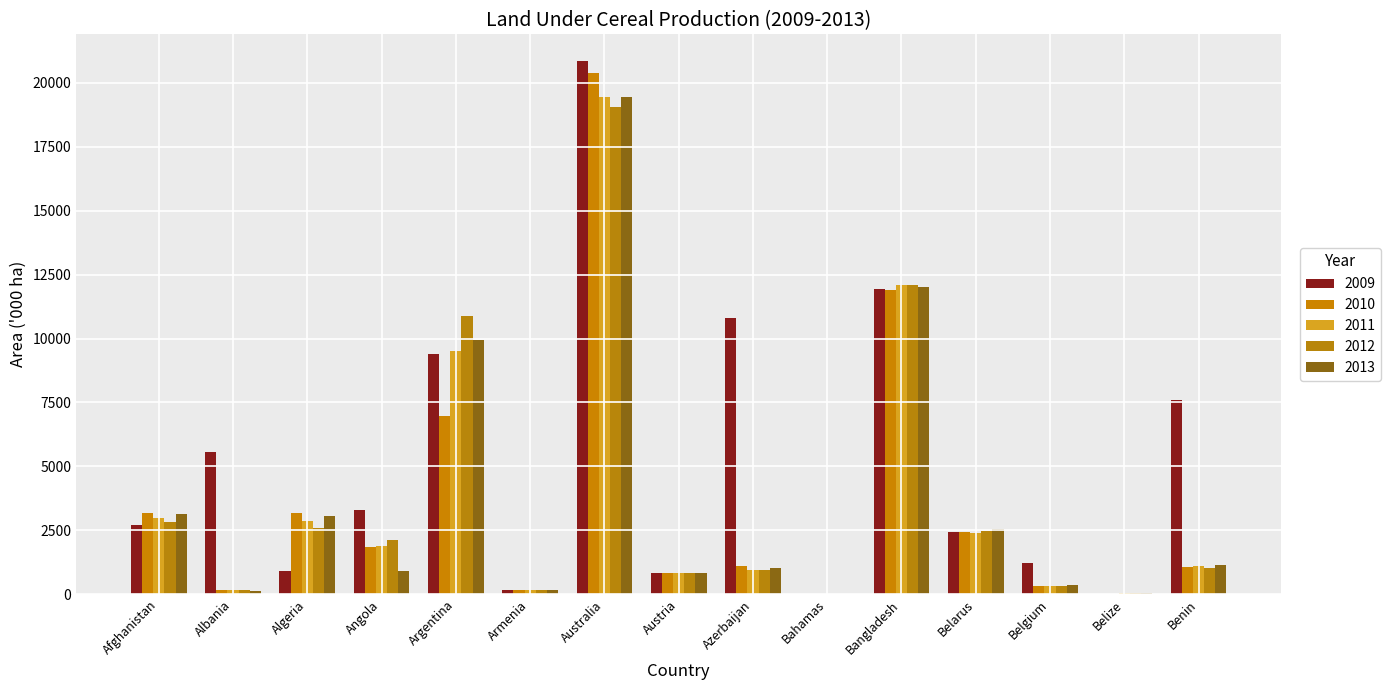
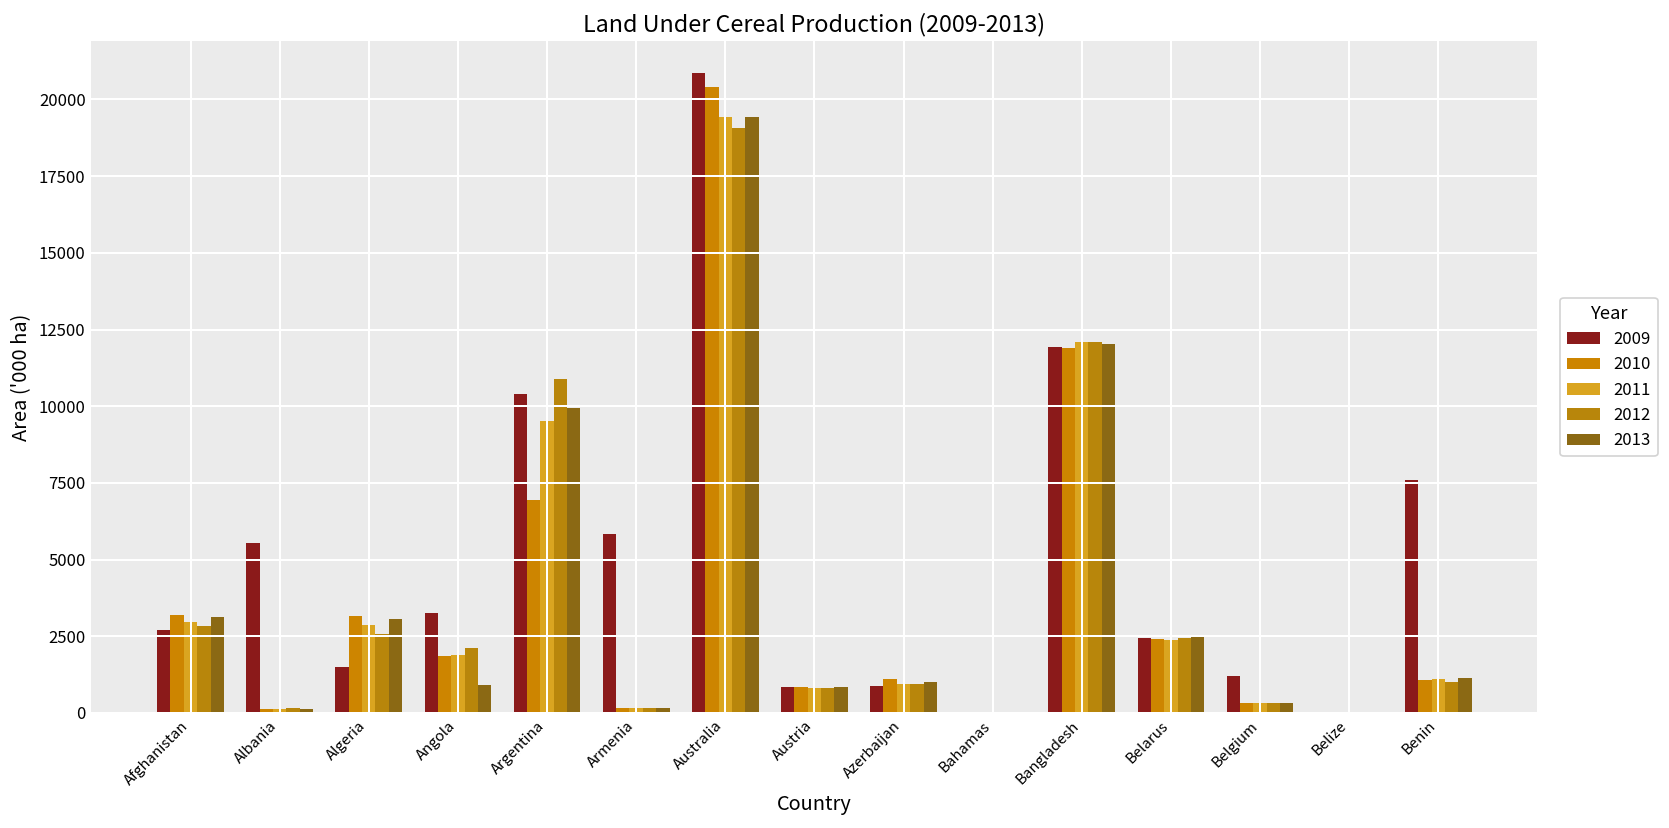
2009, Algeria: 900 -> 1500
2009, Argentina: 9400 -> 10400
2009, Armenia: 200 -> 5800
2009, Azerbaijan: 10800 -> 900
